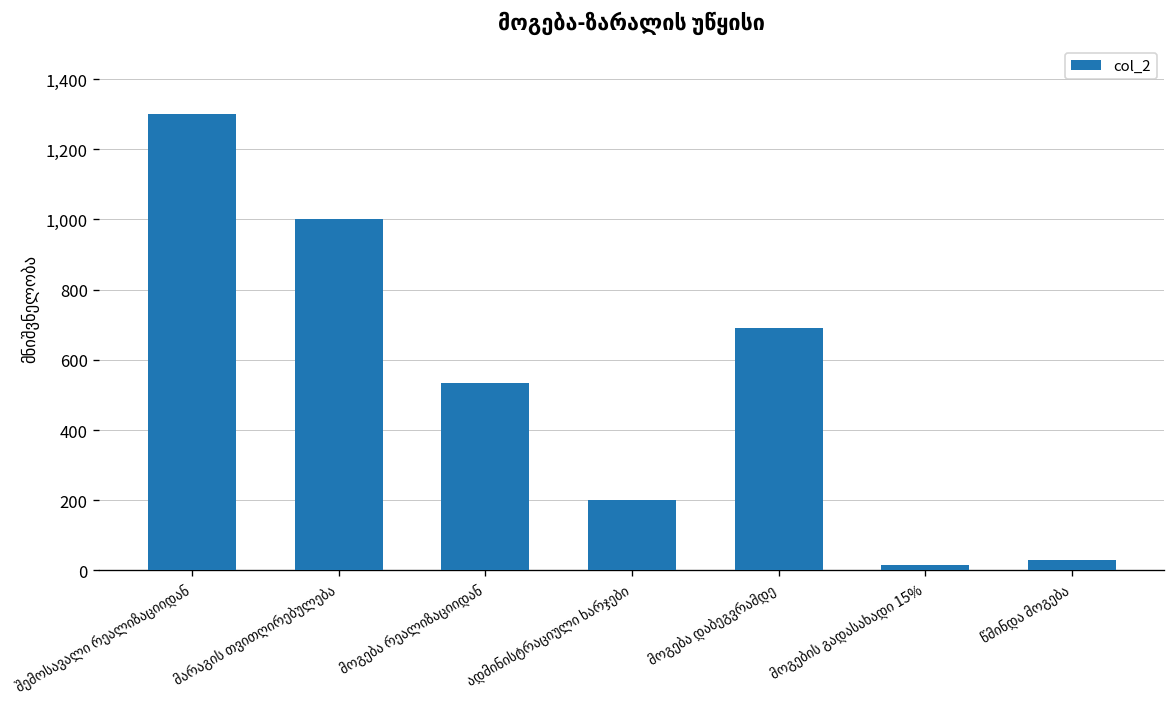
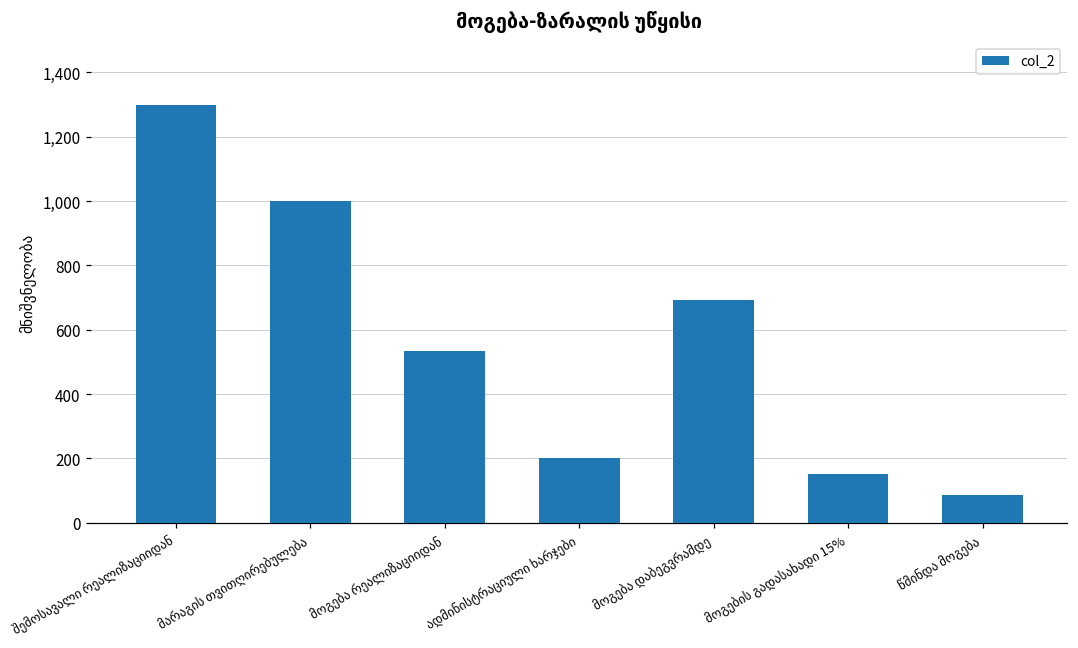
მოგების გადასახადი 15%: 20 -> 150
წმინდა მოგება: 30 -> 90
